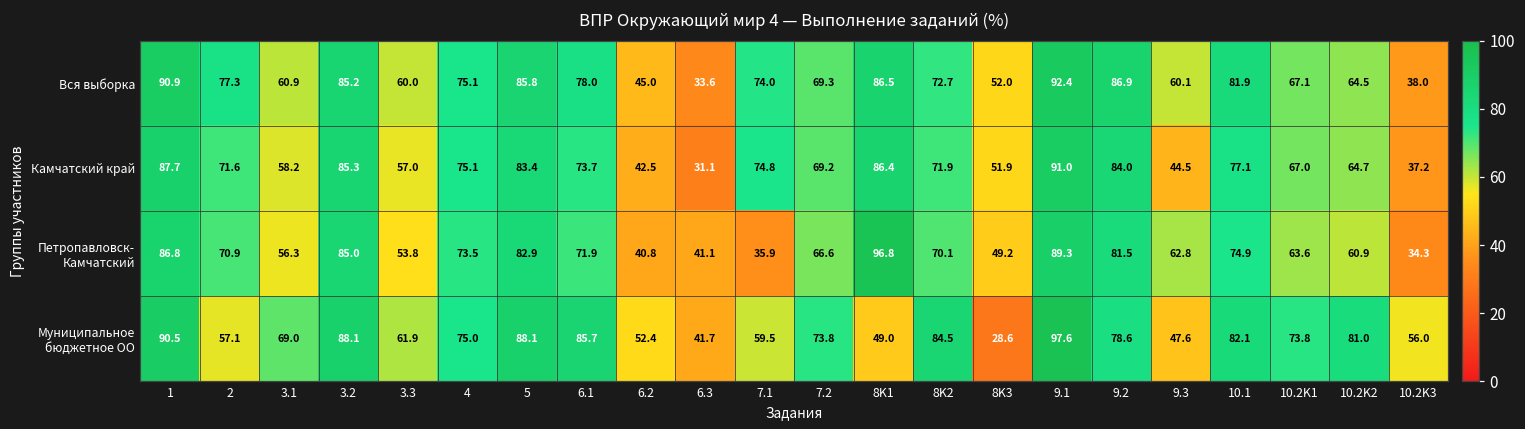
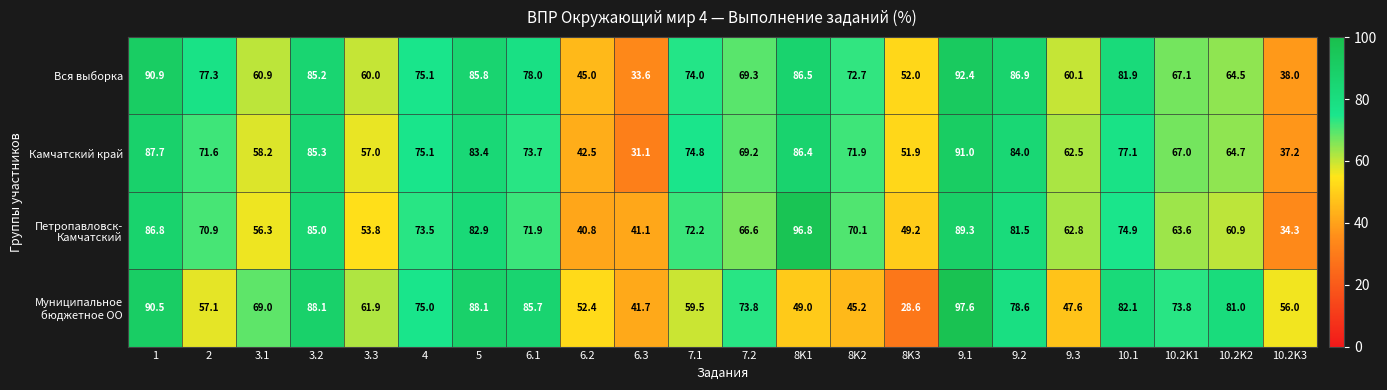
Камчатский край, 9.3: 44.5 -> 62.5
Петропавловск- Камчатский, 7.1: 35.9 -> 72.2
Муниципальное бюджетное ОО, 8K2: 84.5 -> 45.2
